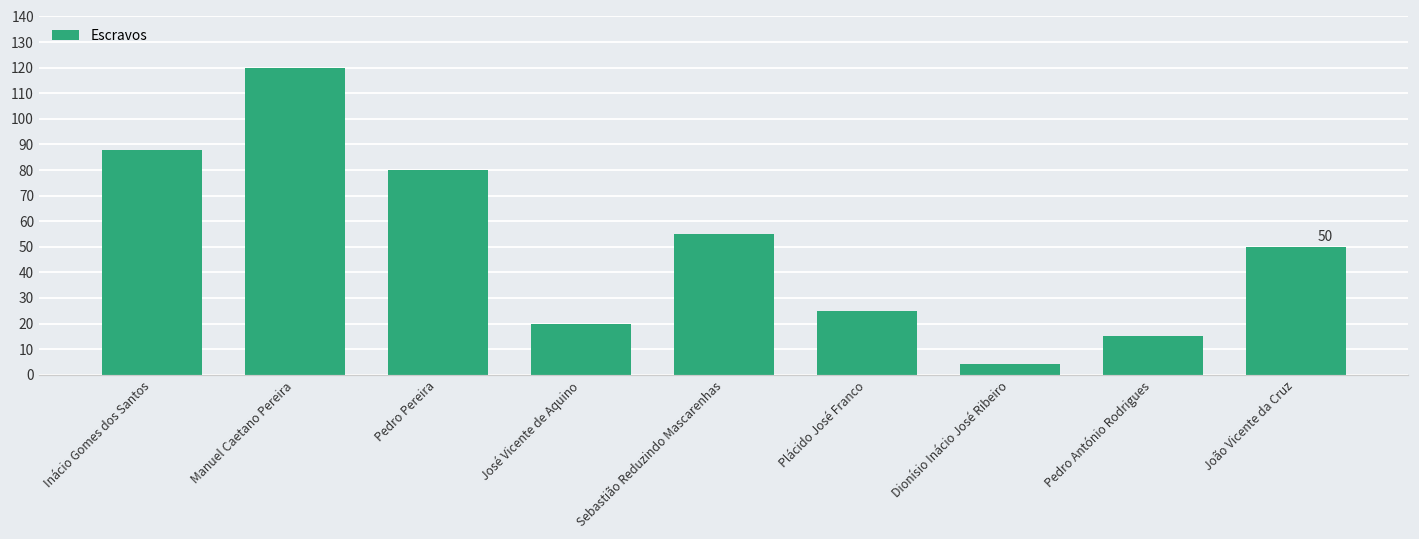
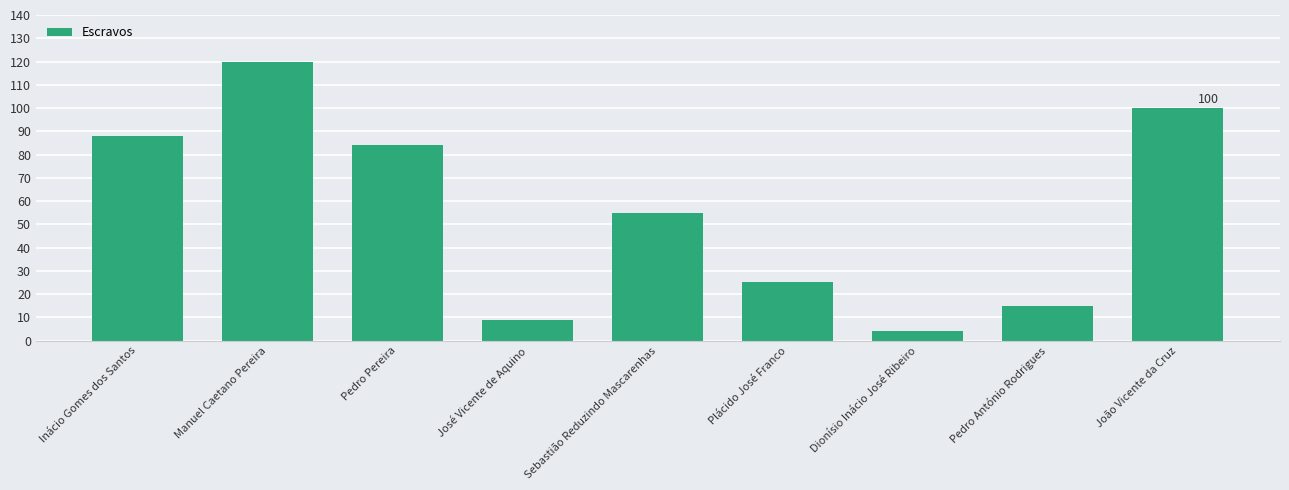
Pedro Pereira: 80 -> 84
José Vicente de Aquino: 20 -> 9
João Vicente da Cruz: 50 -> 100
